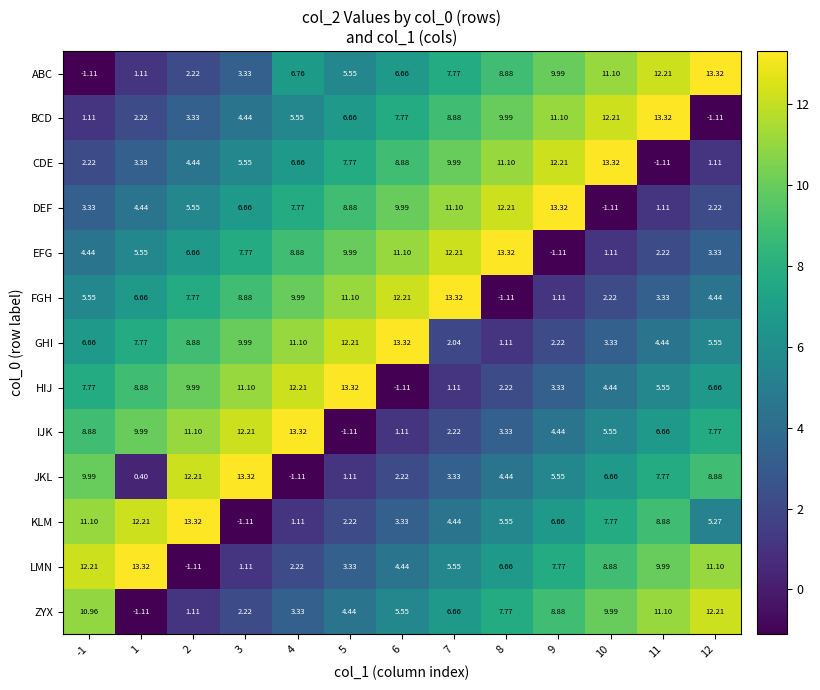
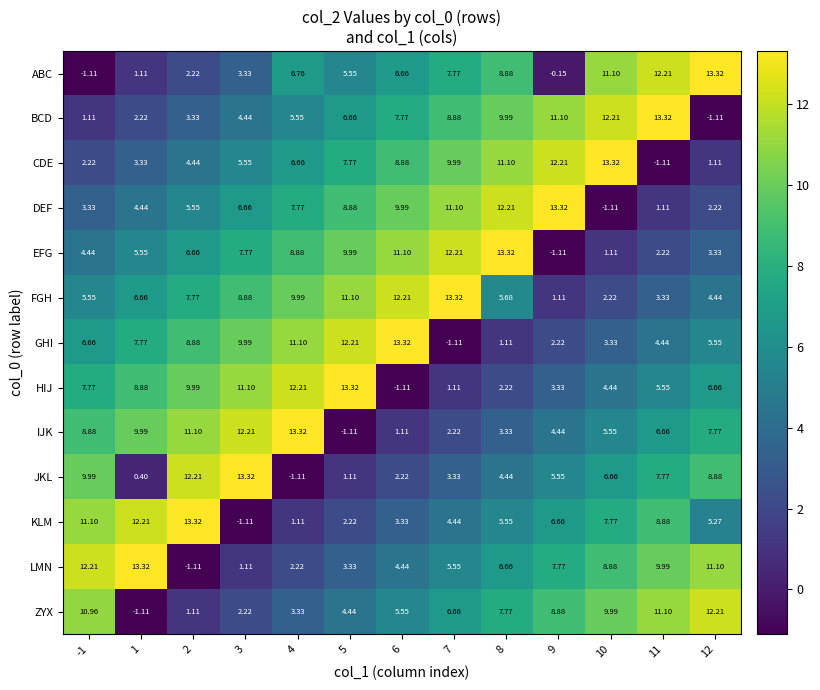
ABC, 9: 9.99 -> -0.15
FGH, 8: -1.11 -> 5.68
GHI, 7: 2.04 -> -1.11
